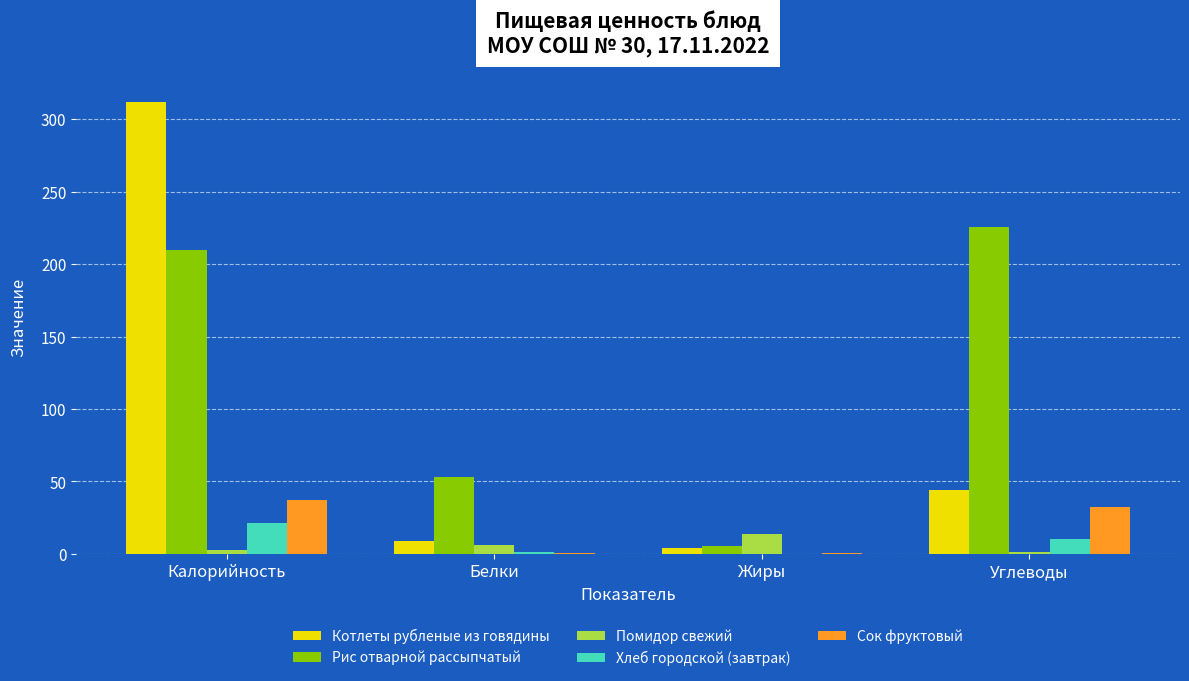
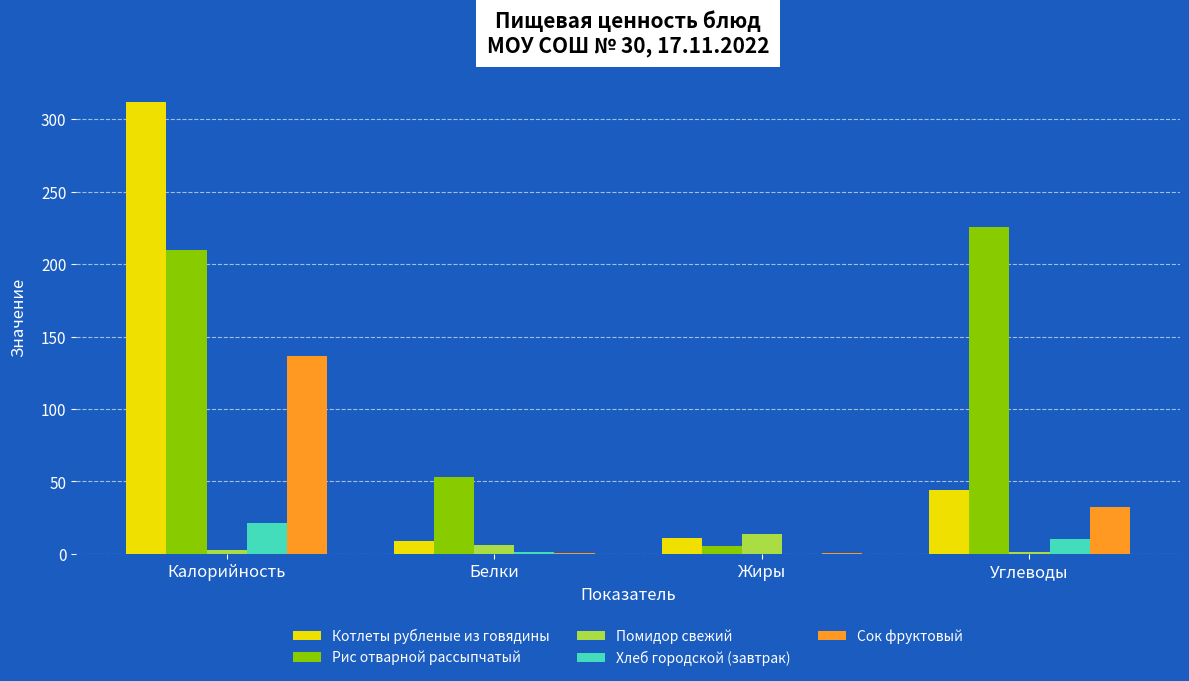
Сок фруктовый, Калорийность: 37 -> 136
Котлеты рубленые из говядины, Жиры: 4 -> 11
